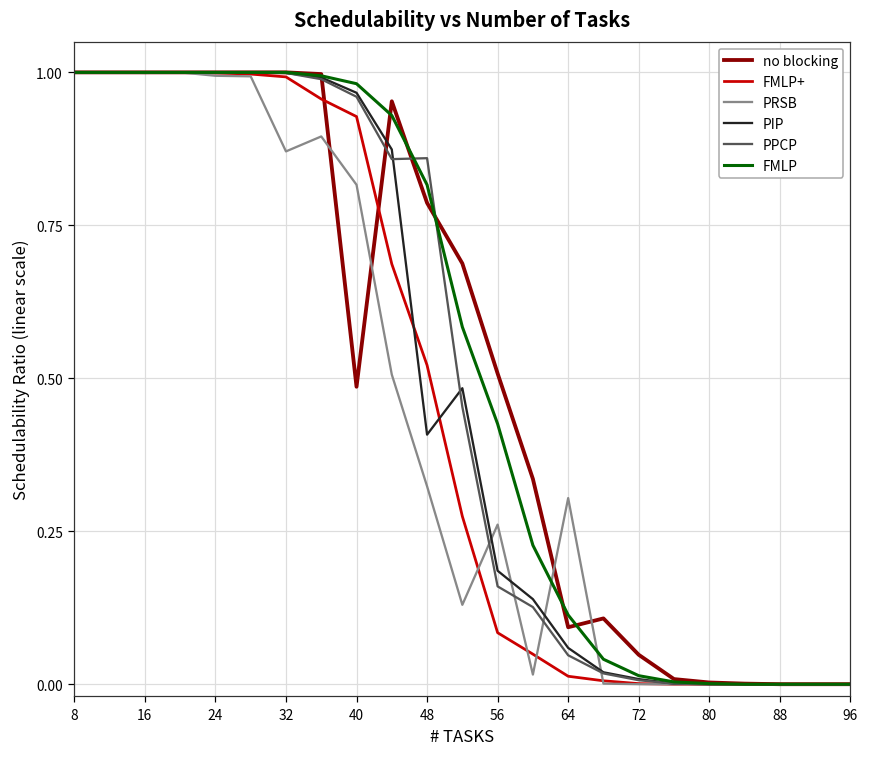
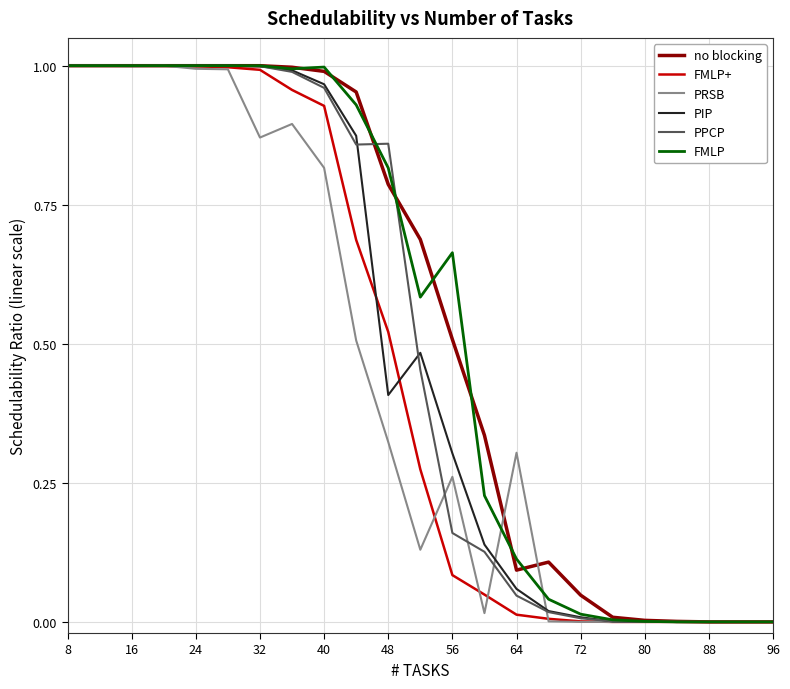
no blocking, 40: 0.49 -> 0.99
FMLP, 40: 0.98 -> 1.00
PIP, 56: 0.19 -> 0.30
FMLP, 56: 0.43 -> 0.66
